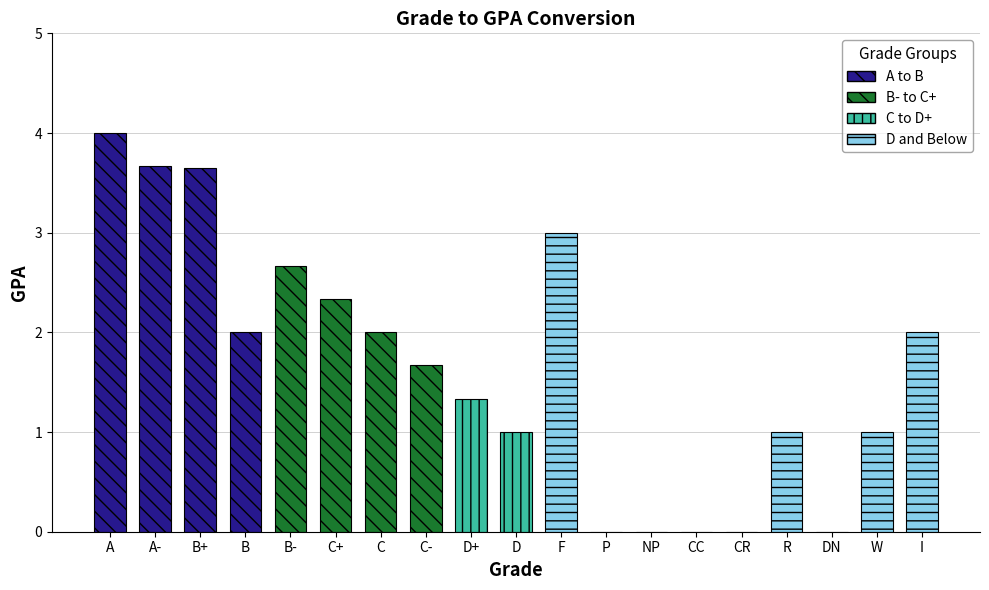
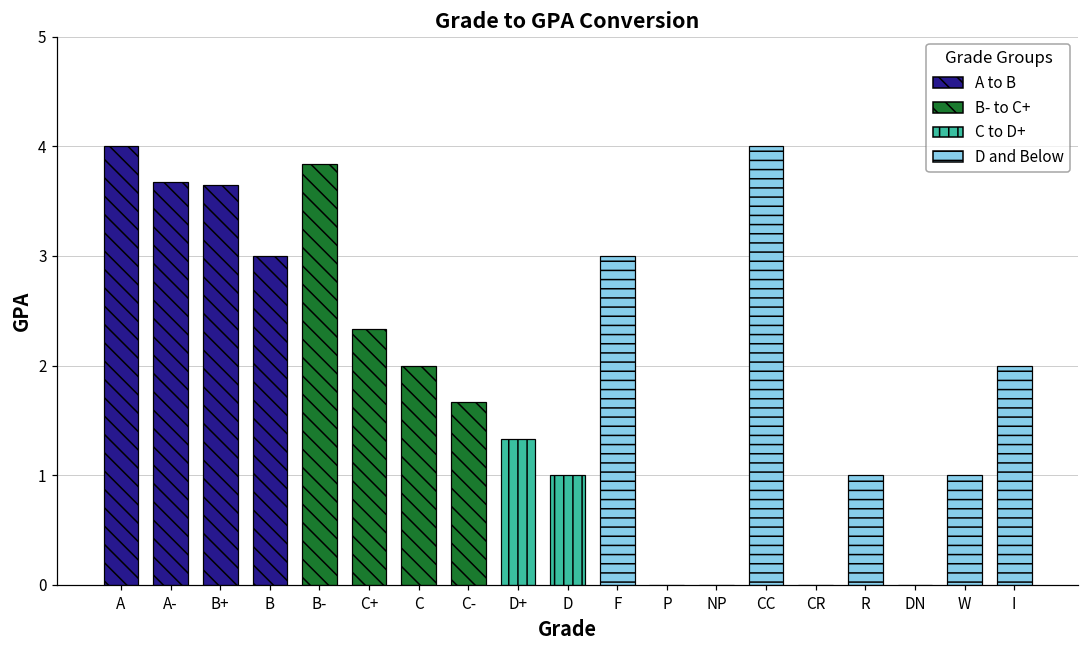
B: 2 -> 3
B-: 2.7 -> 3.8
CC: 0 -> 4
